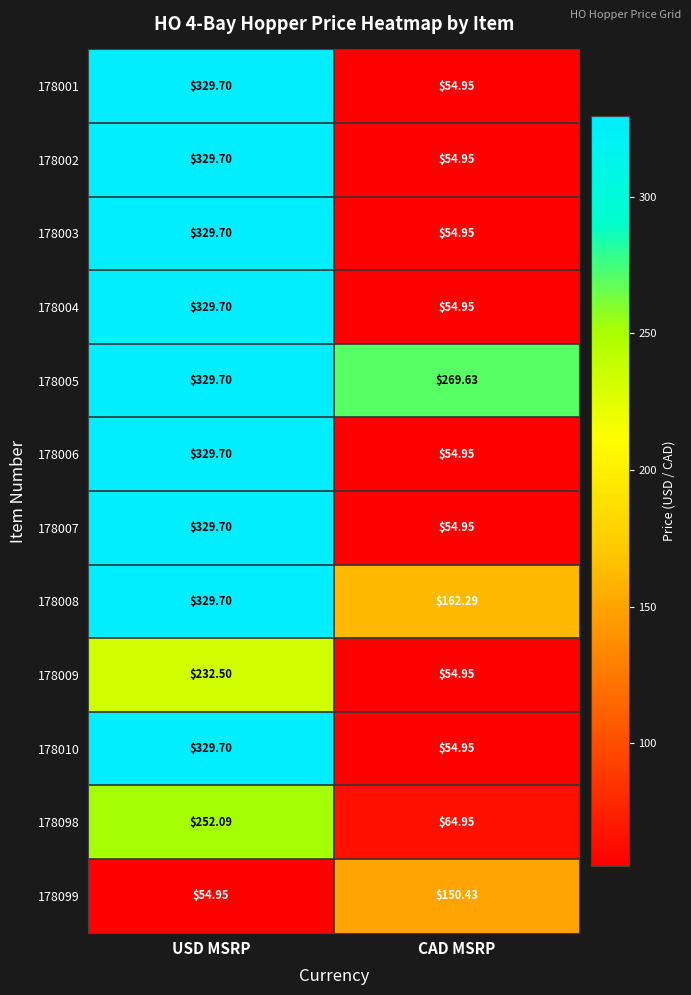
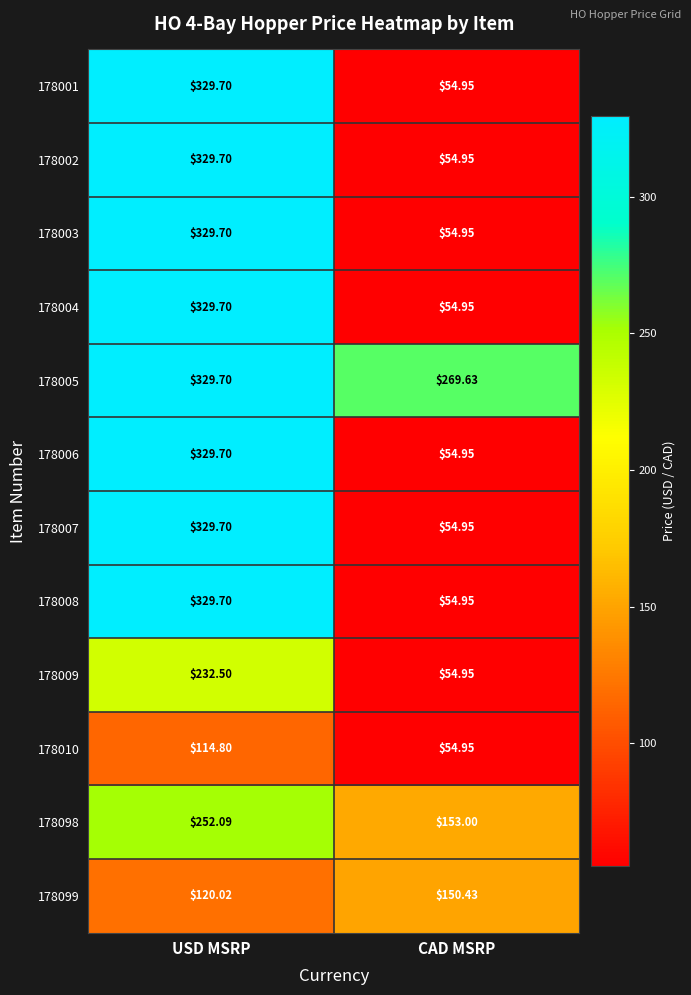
178008, CAD MSRP: $162.29 -> $54.95
178010, USD MSRP: $329.70 -> $114.80
178098, CAD MSRP: $64.95 -> $153.00
178099, USD MSRP: $54.95 -> $120.02
